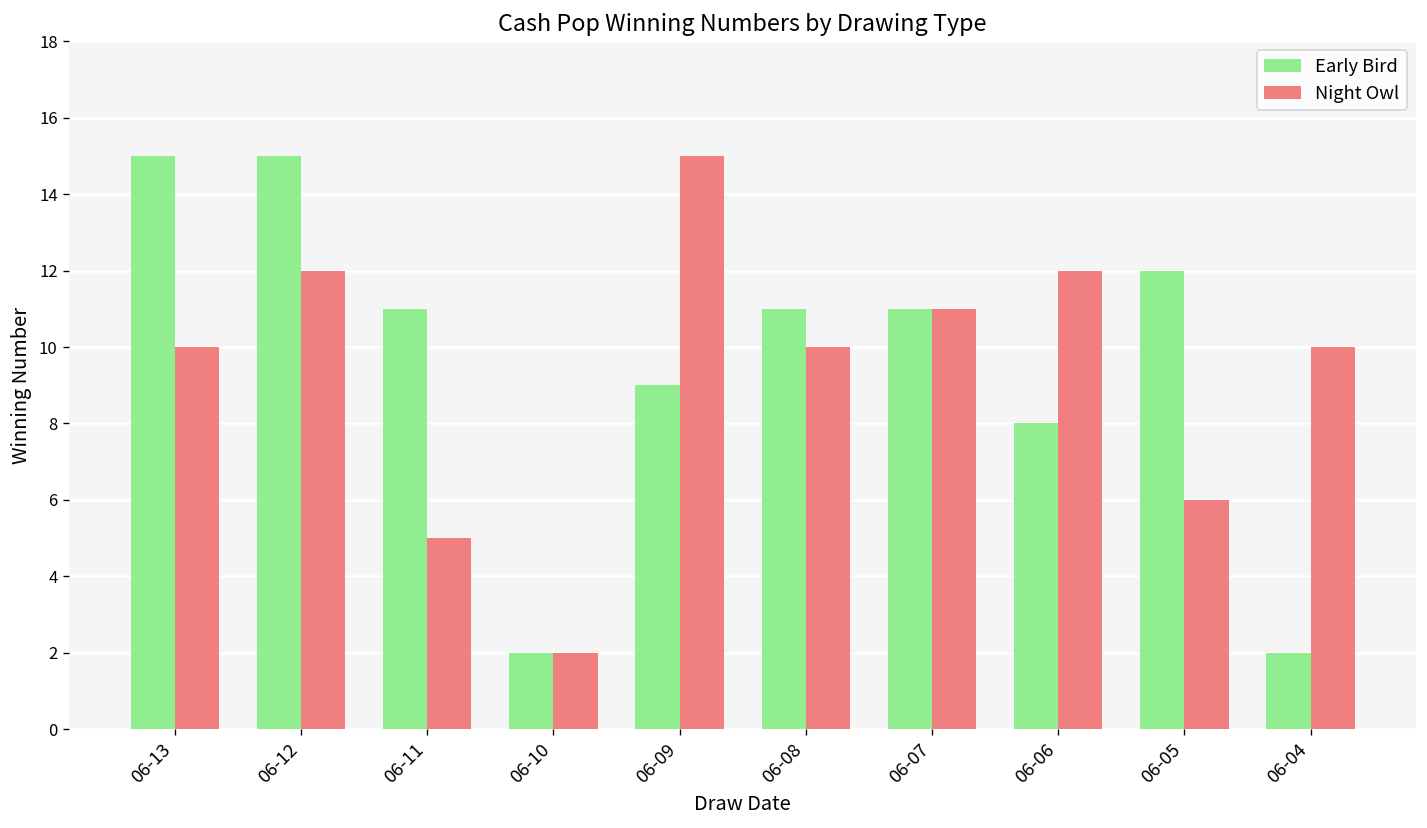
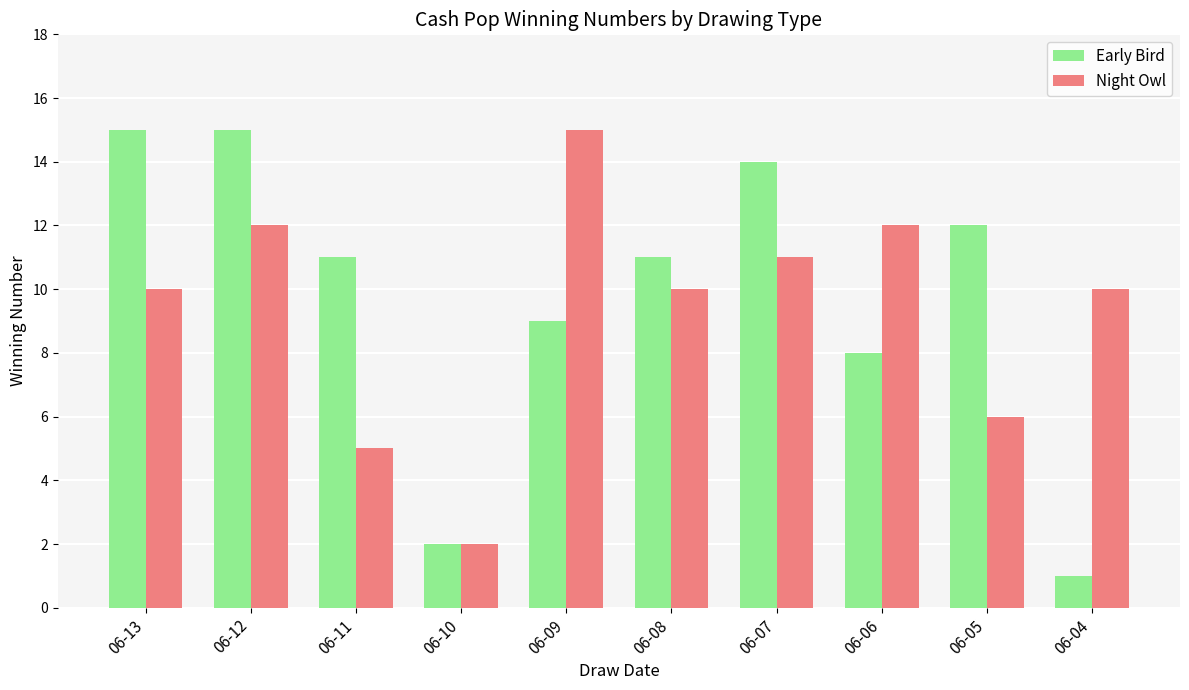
Early Bird, 06-07: 11 -> 14
Early Bird, 06-04: 2 -> 1
